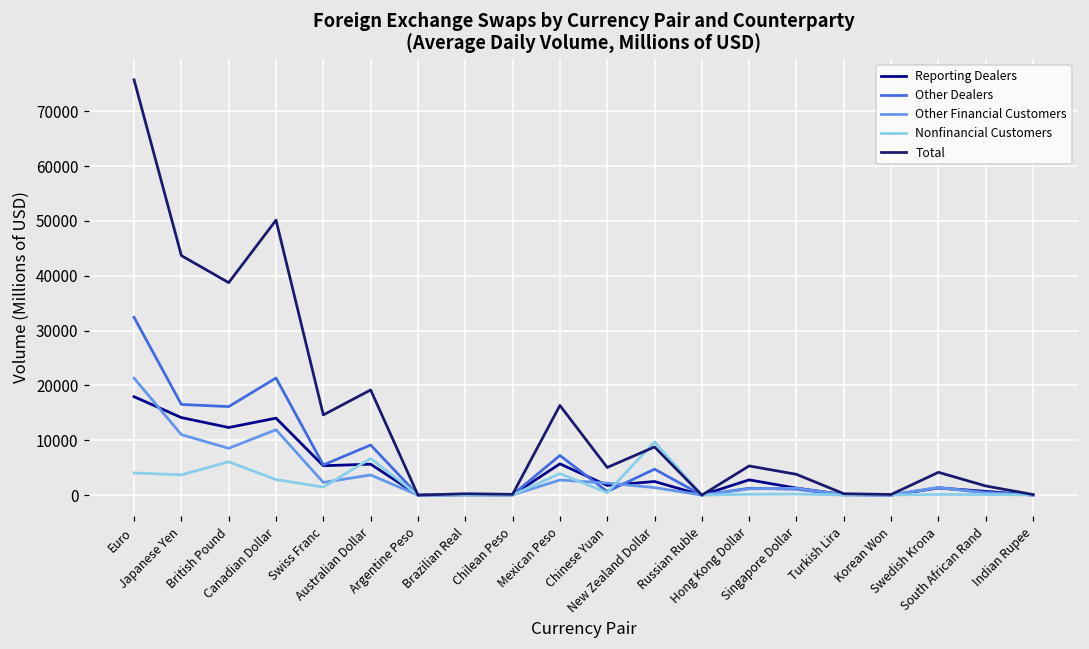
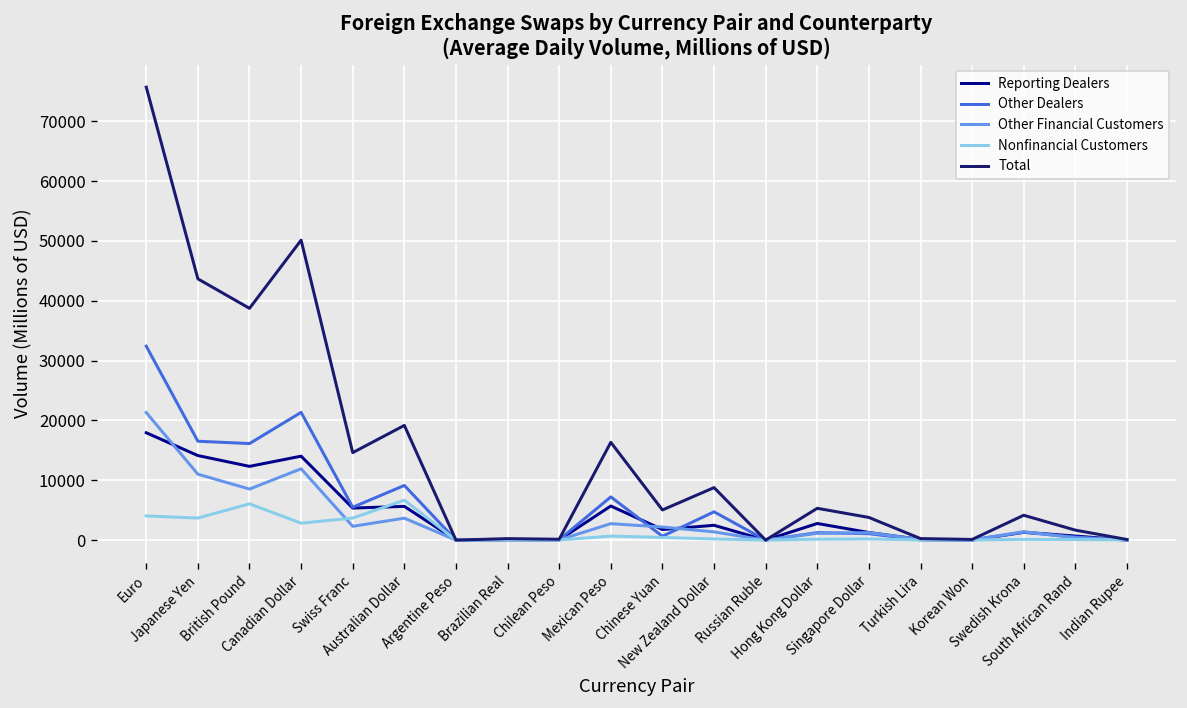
Nonfinancial Customers, Swiss Franc: 1000 -> 4000
Nonfinancial Customers, Mexican Peso: 4000 -> 1000
Nonfinancial Customers, New Zealand Dollar: 10000 -> 0
